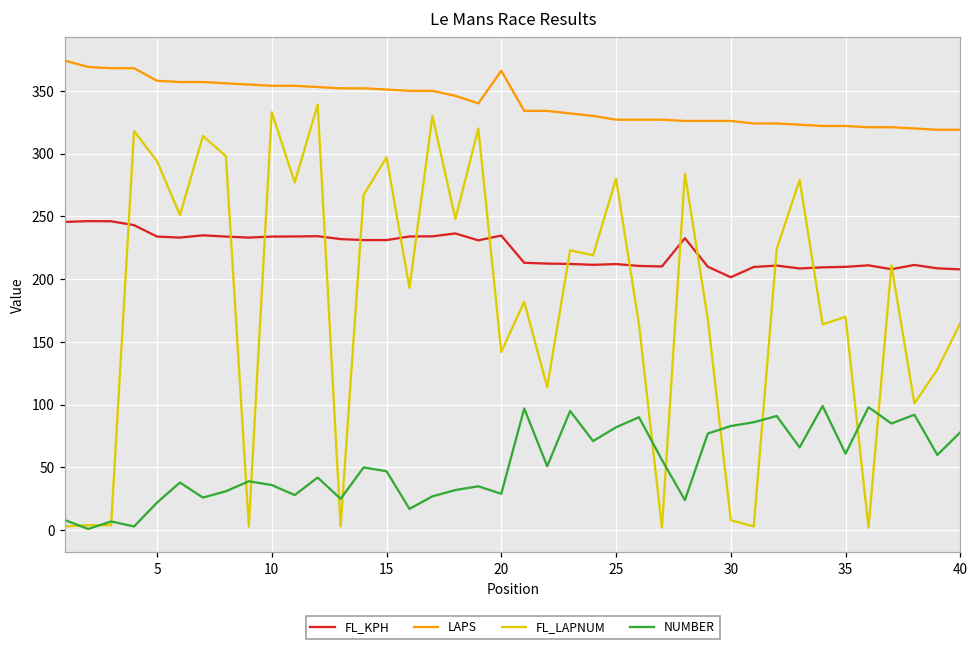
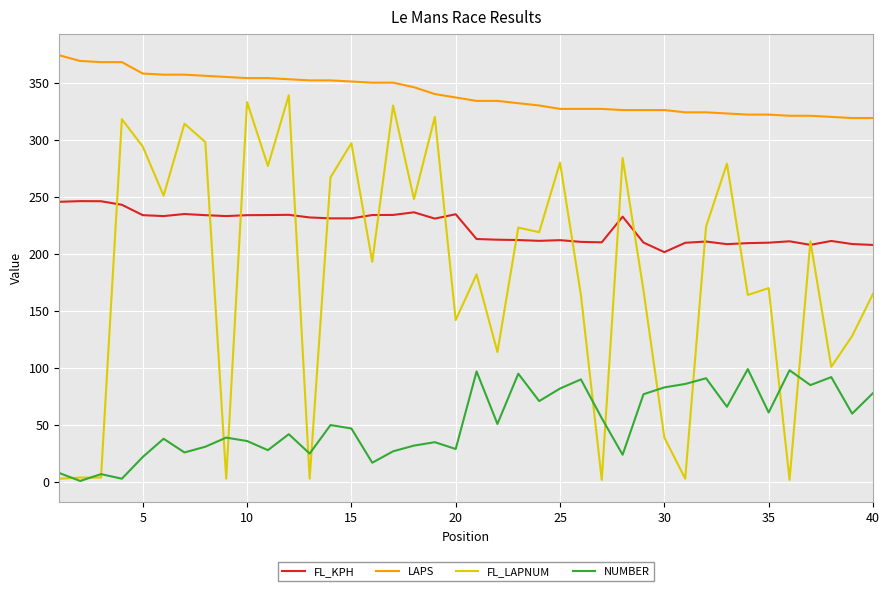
LAPS, 20: 366 -> 337
FL_LAPNUM, 30: 8 -> 39
